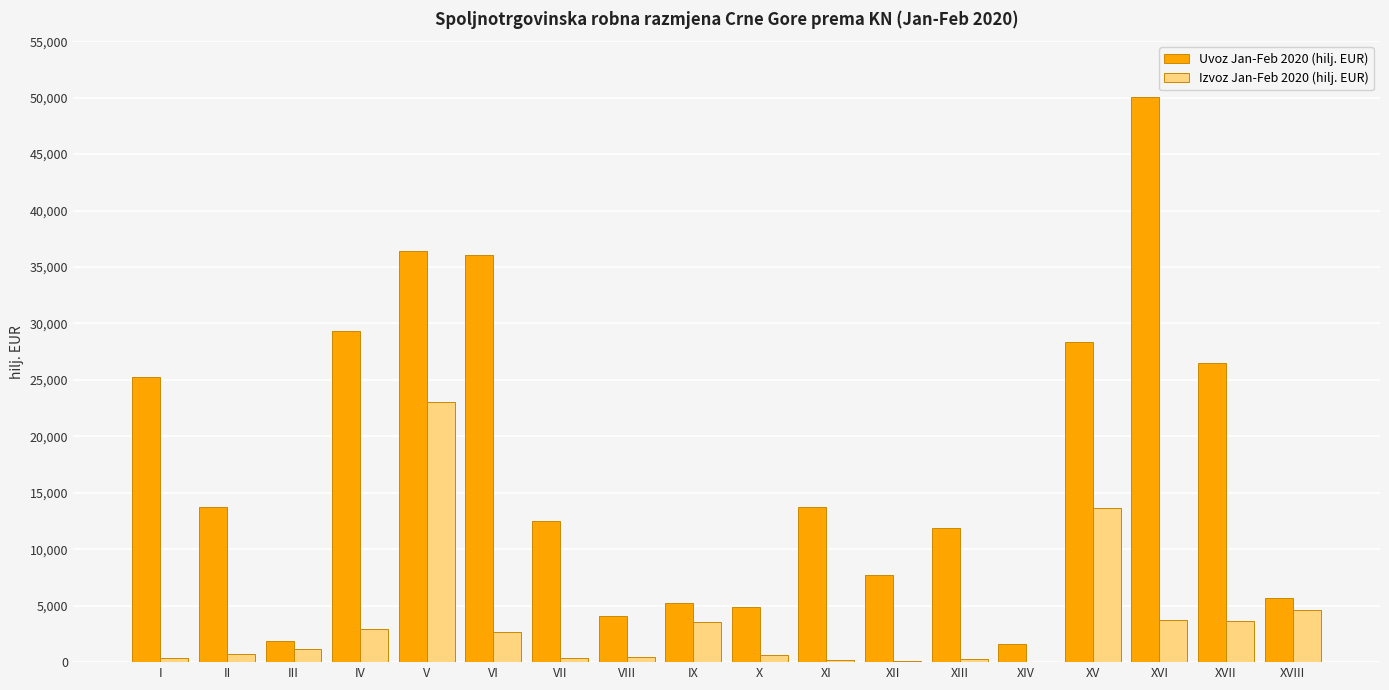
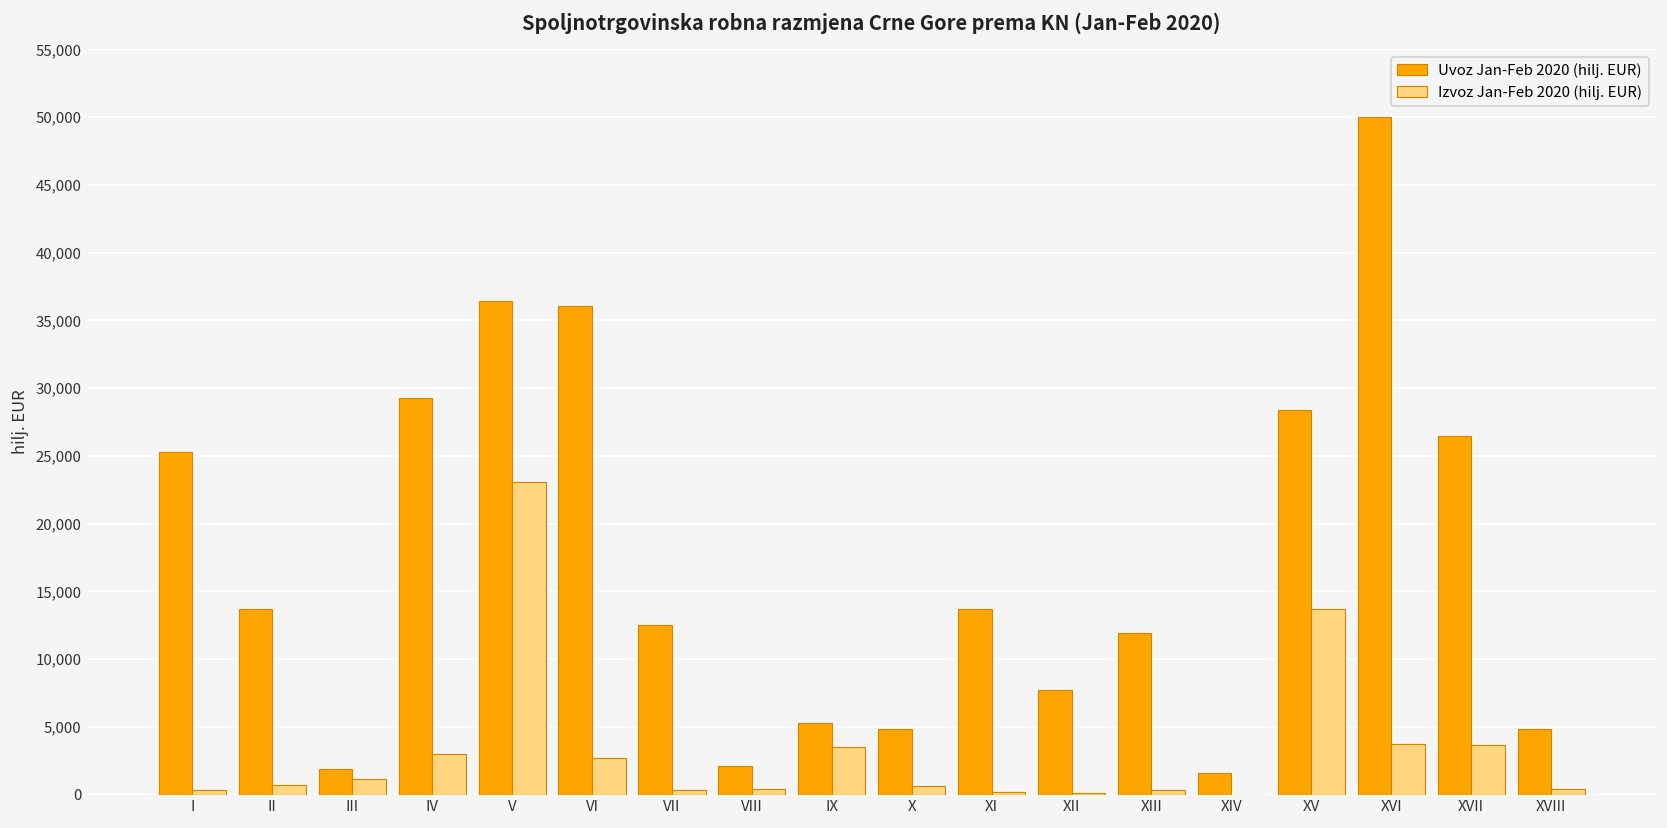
Uvoz Jan-Feb 2020 (hilj. EUR), VIII: 4,100 -> 2,100
Uvoz Jan-Feb 2020 (hilj. EUR), XVIII: 5,700 -> 4,800
Izvoz Jan-Feb 2020 (hilj. EUR), XVIII: 4,700 -> 400
